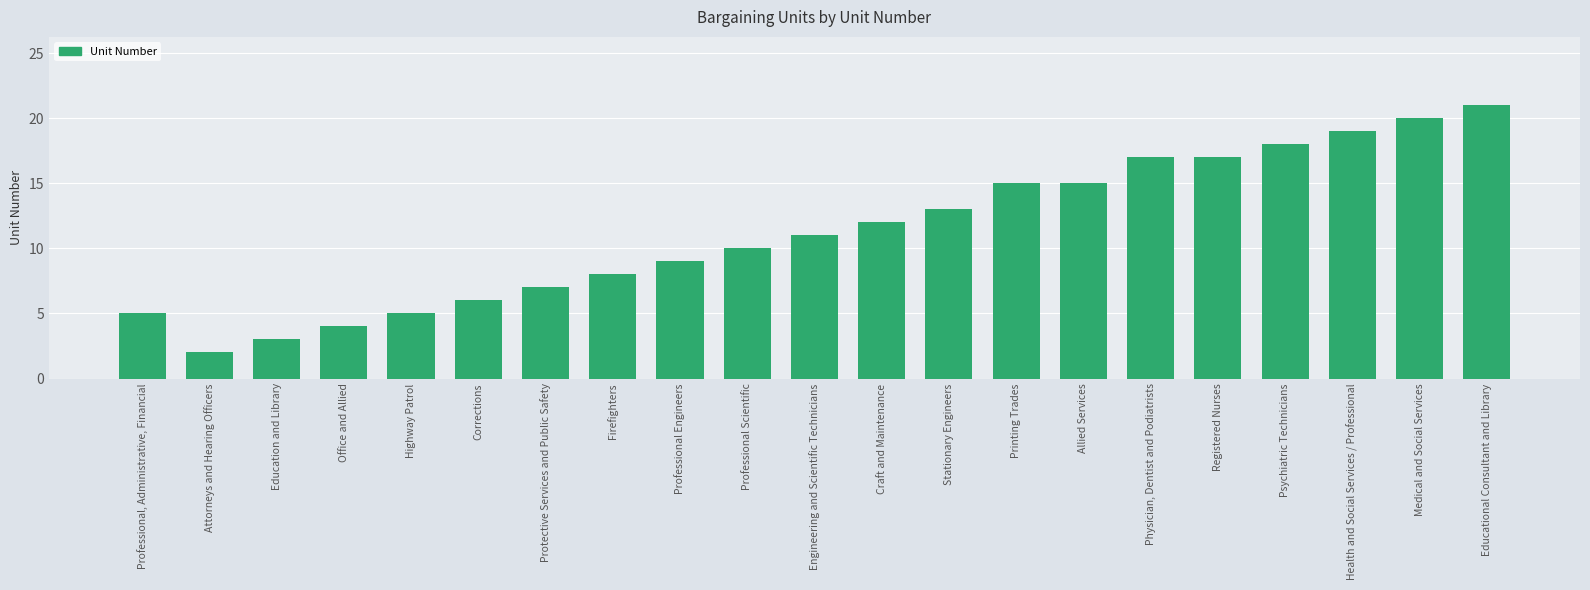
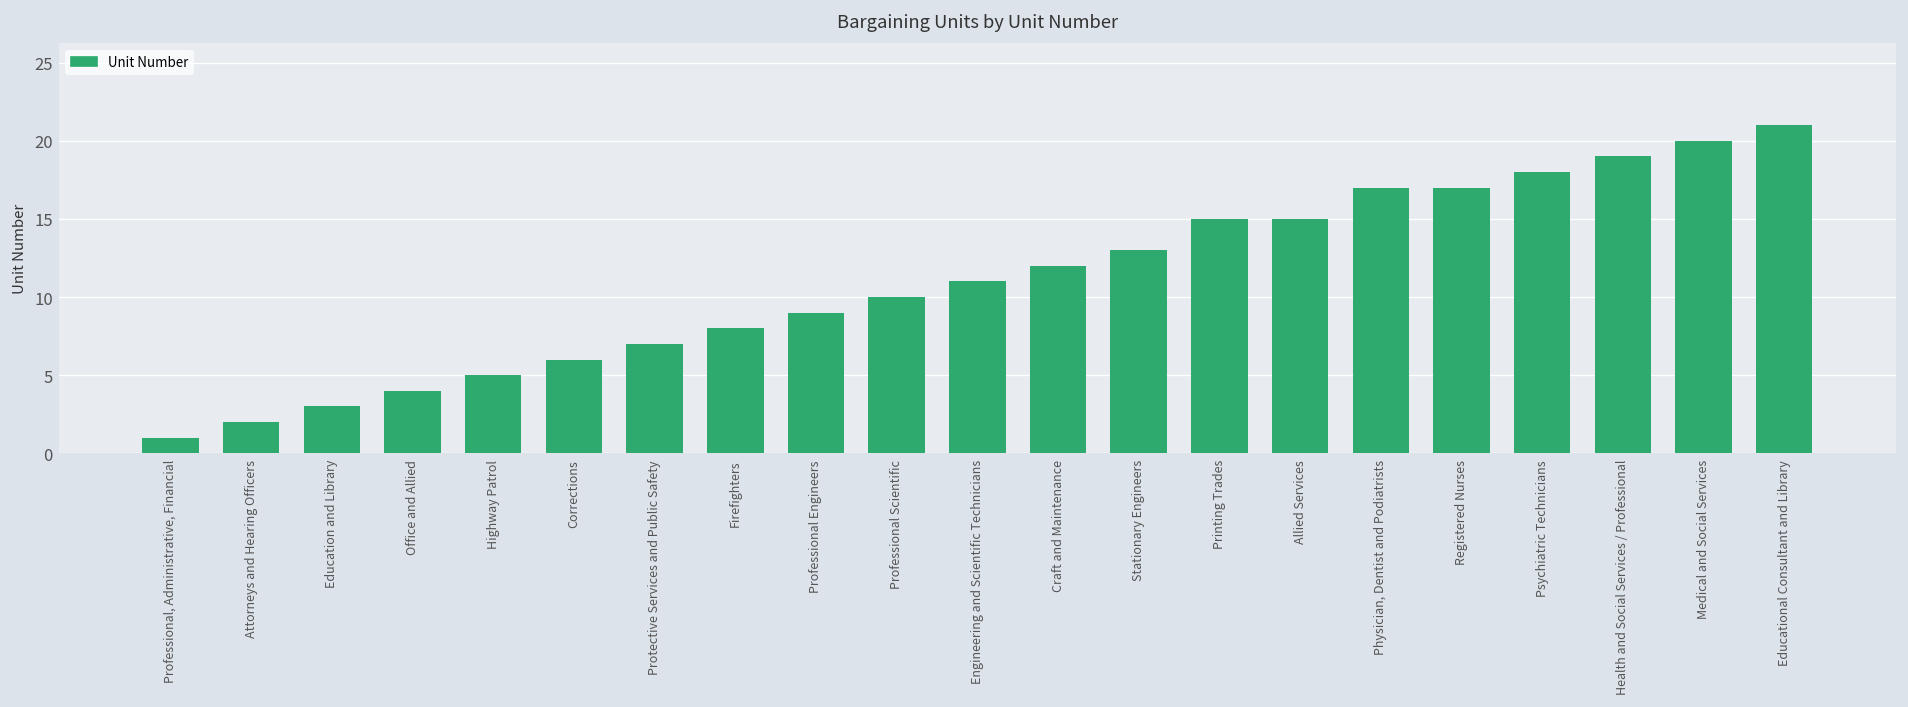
Professional, Administrative, Financial: 5 -> 1
